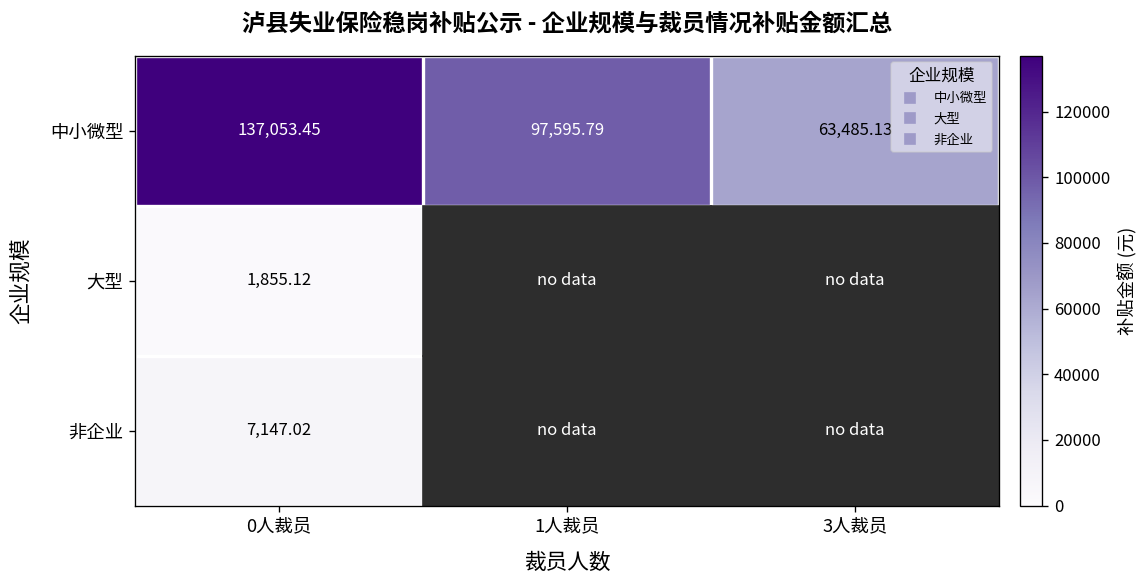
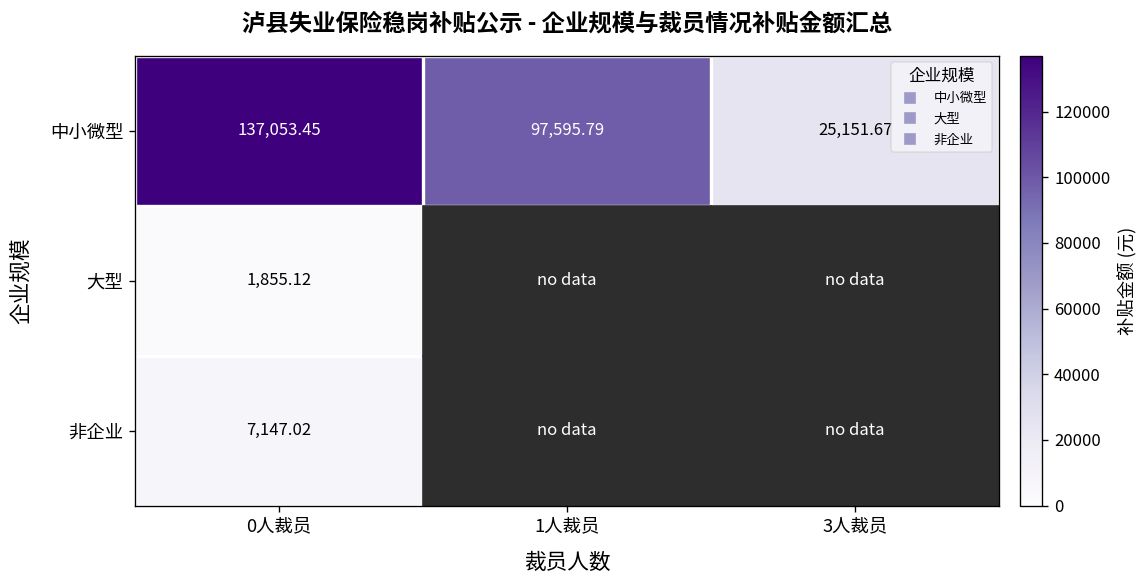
中小微型, 3人裁员: 63,485.13 -> 25,151.67
